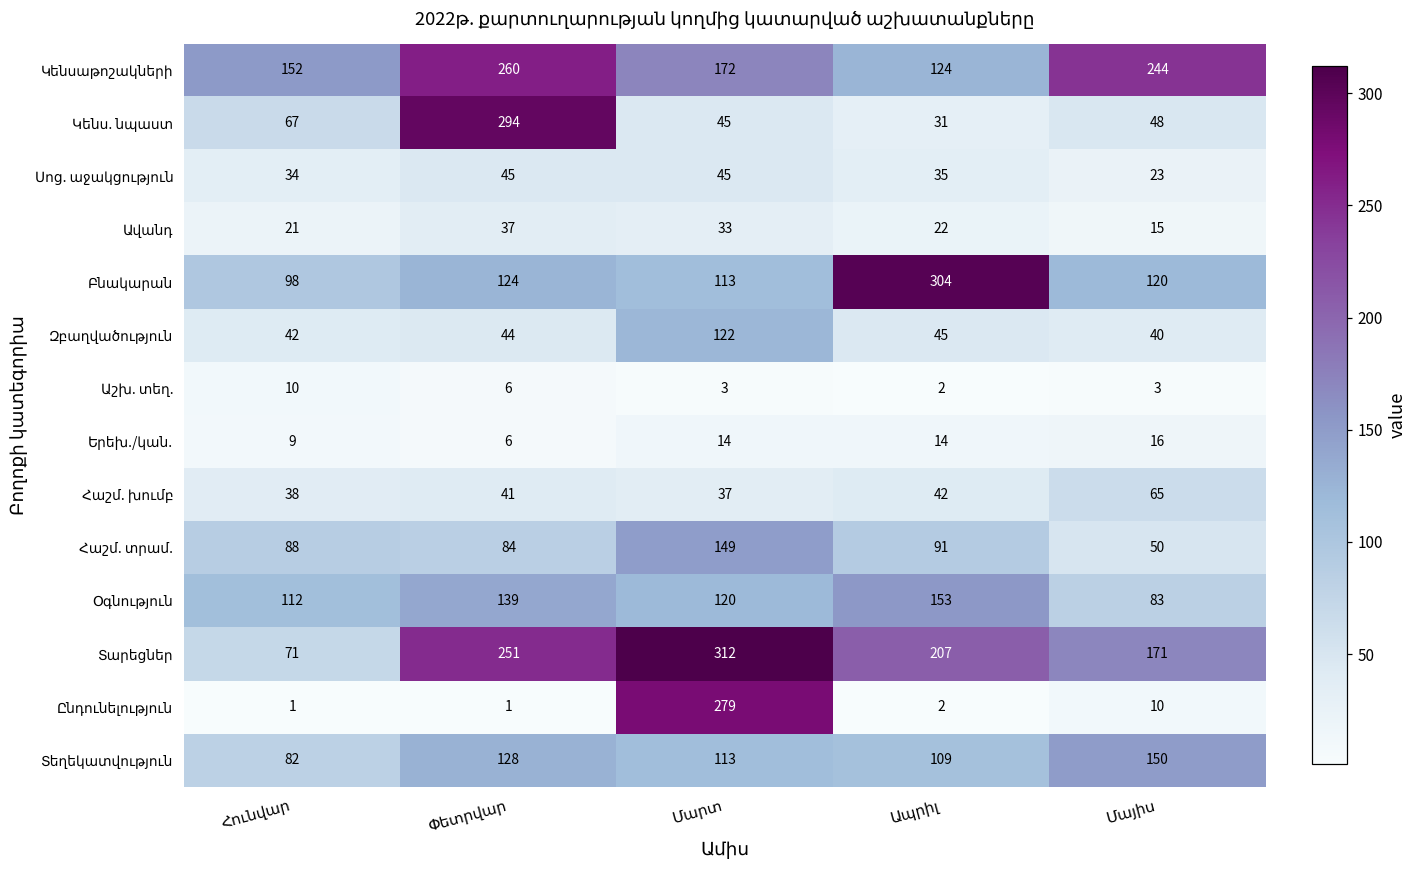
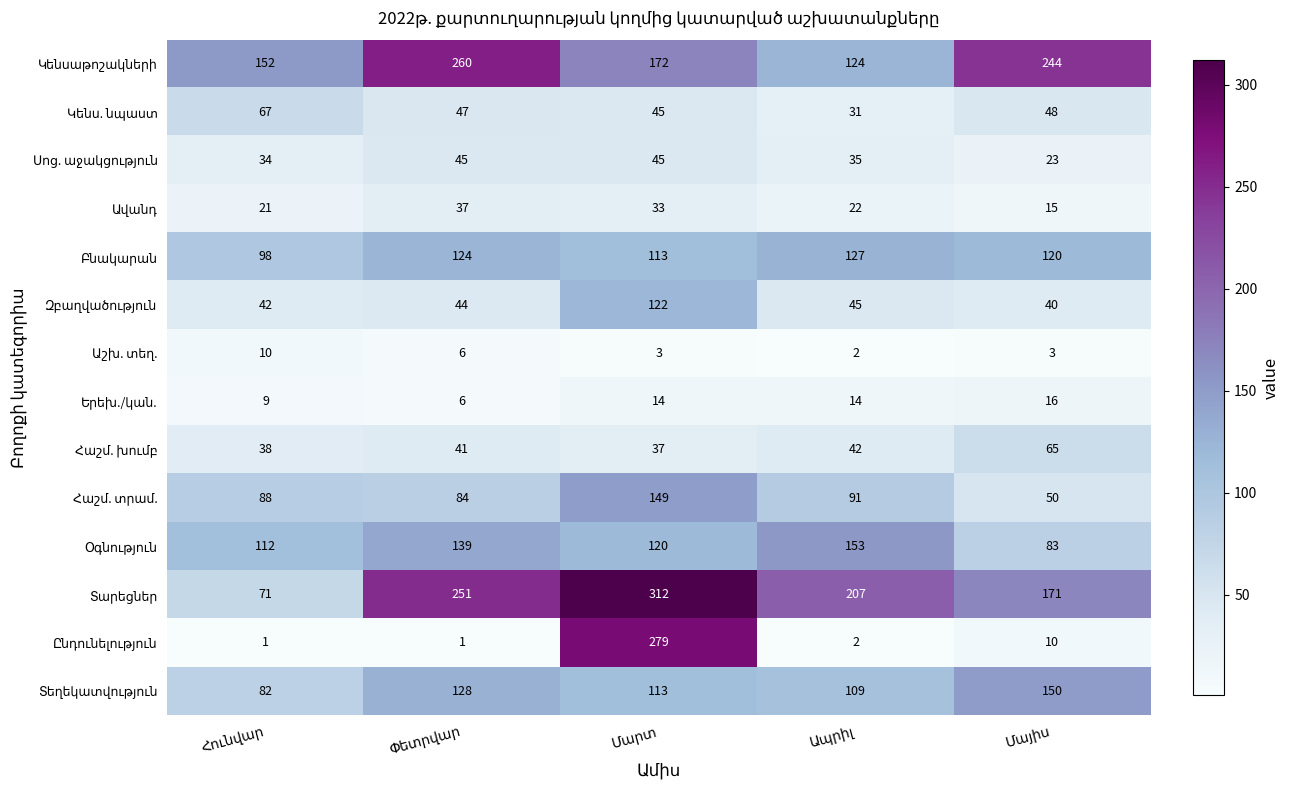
Կենս. նպաստ, Փետրվար: 294 -> 47
Բնակարան, Ապրիլ: 304 -> 127
